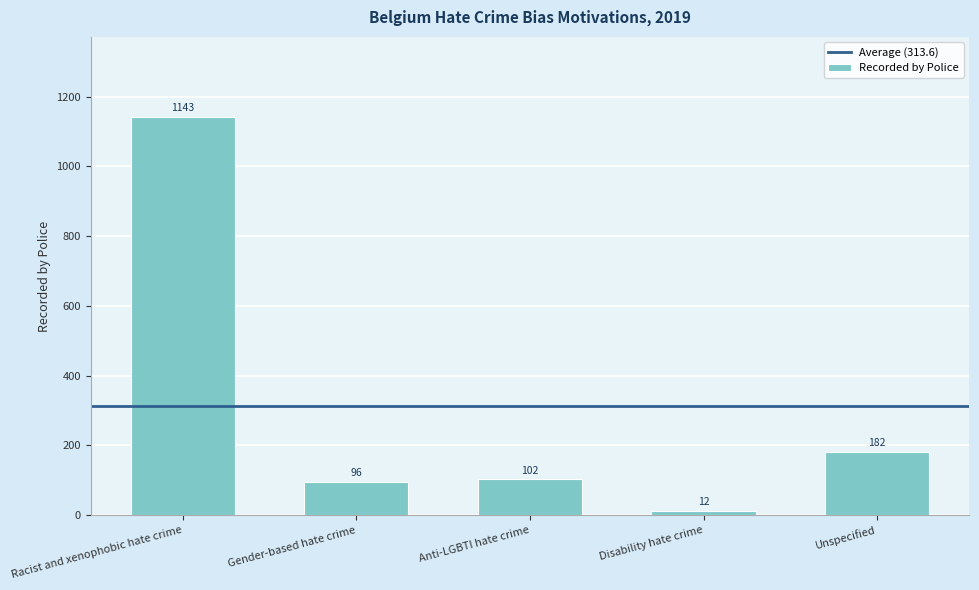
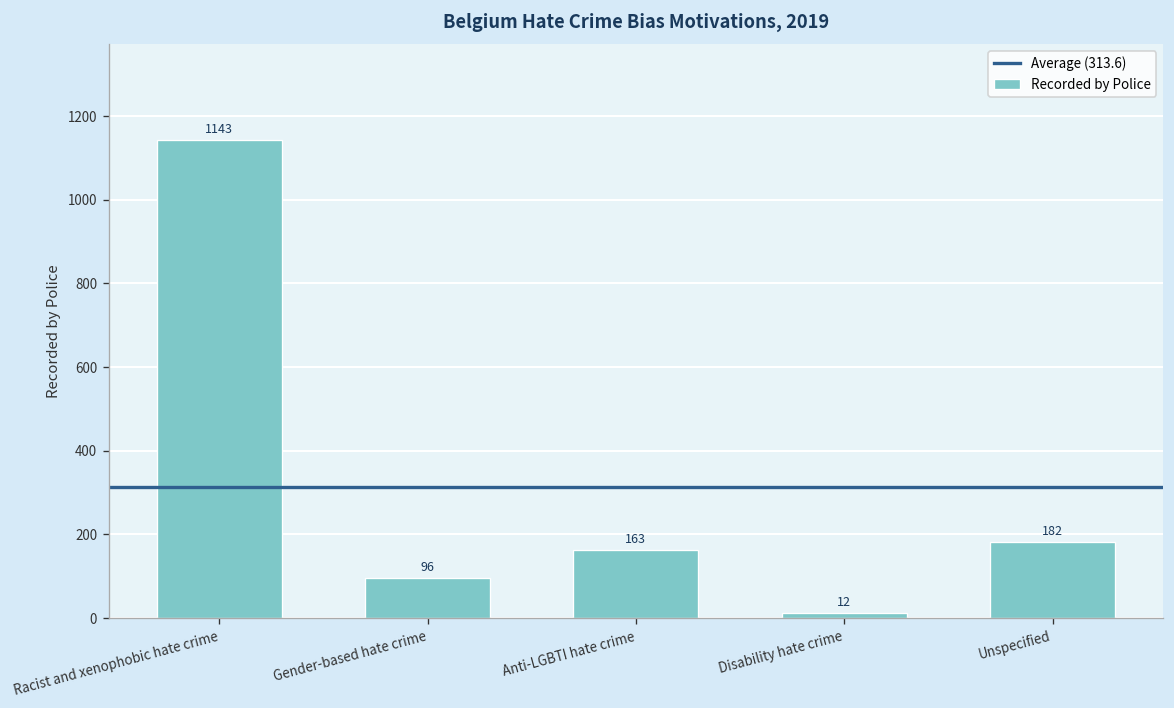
Anti-LGBTI hate crime: 102 -> 163
